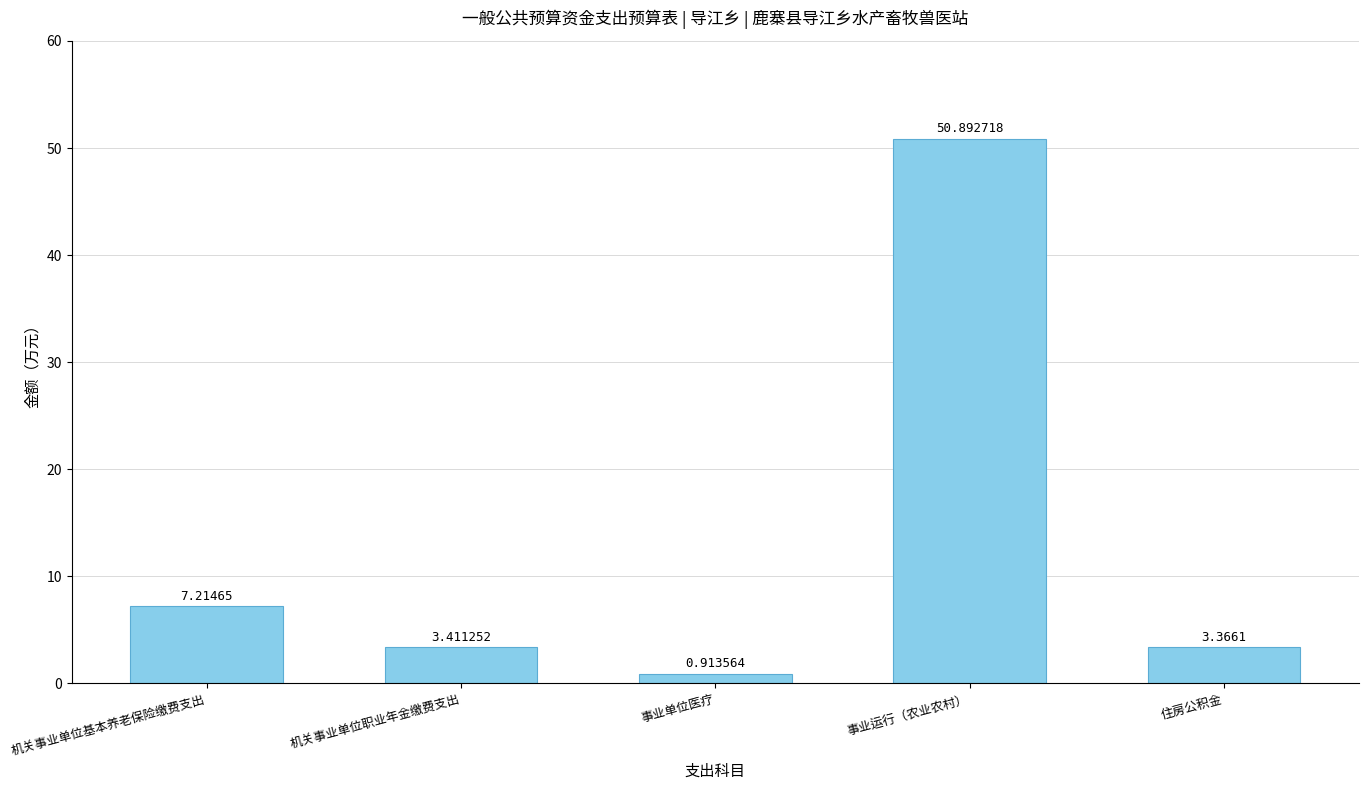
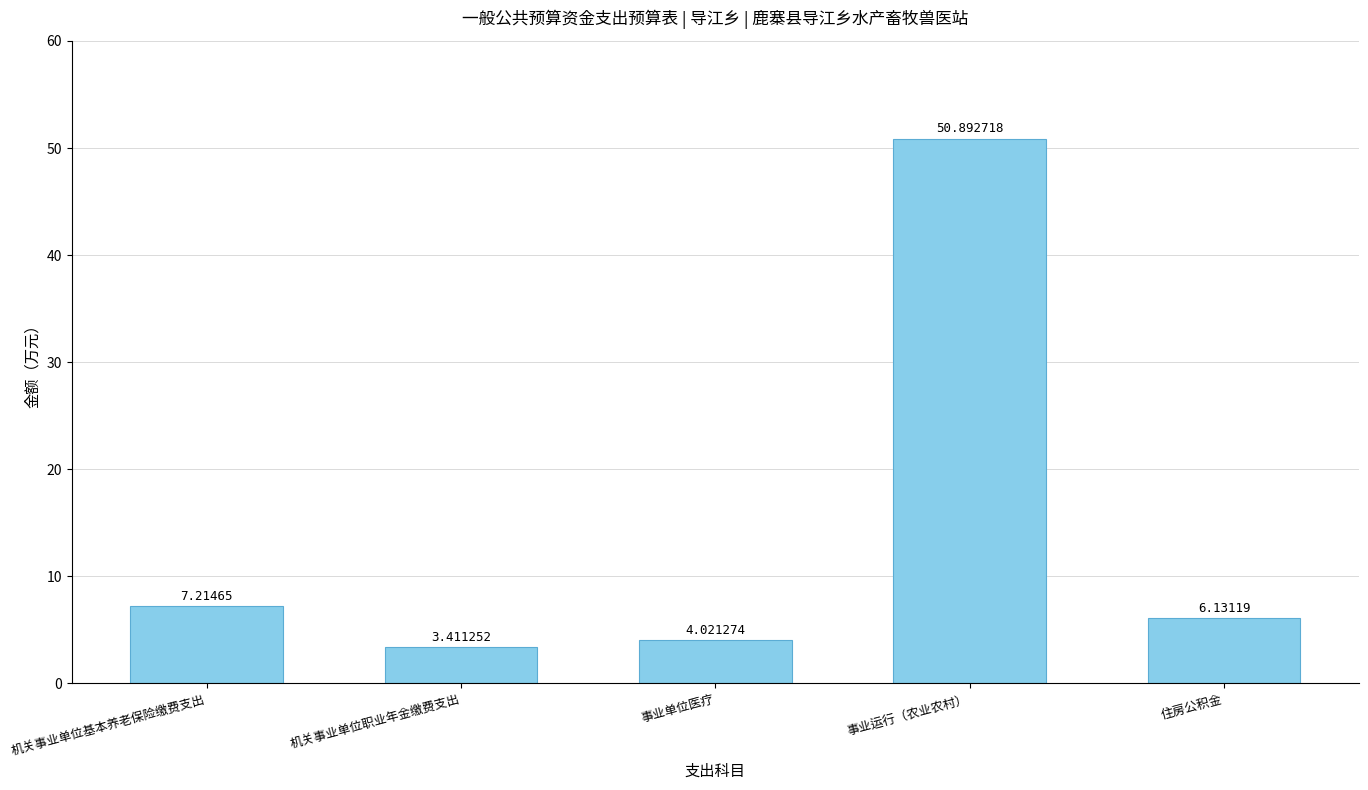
事业单位医疗: 0.913564 -> 4.021274
住房公积金: 3.3661 -> 6.13119
